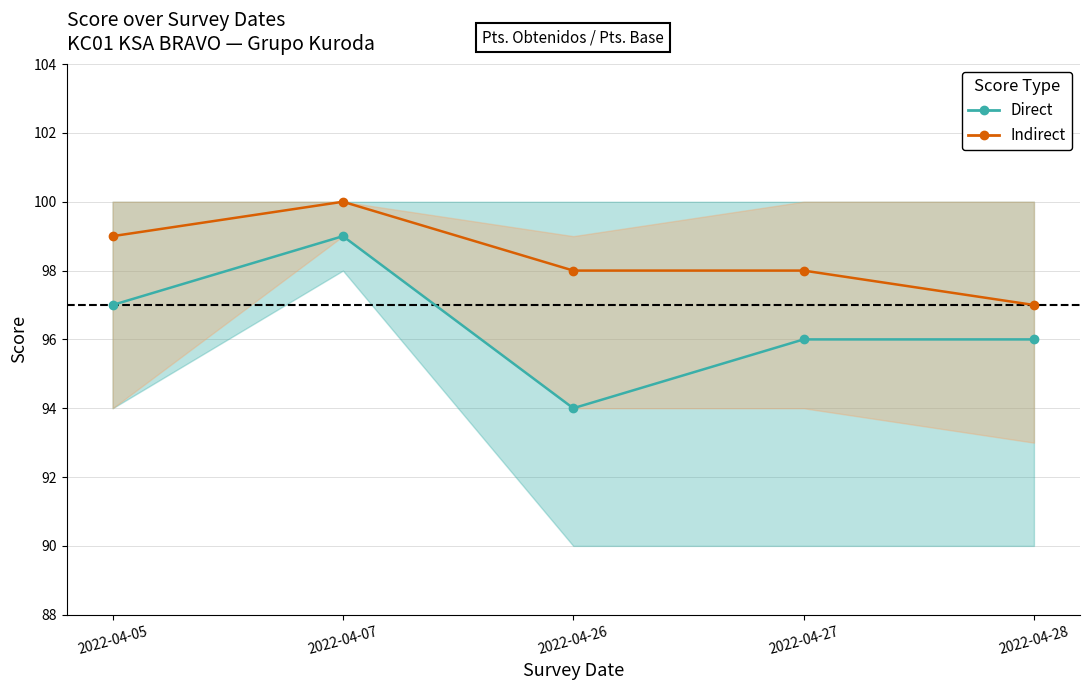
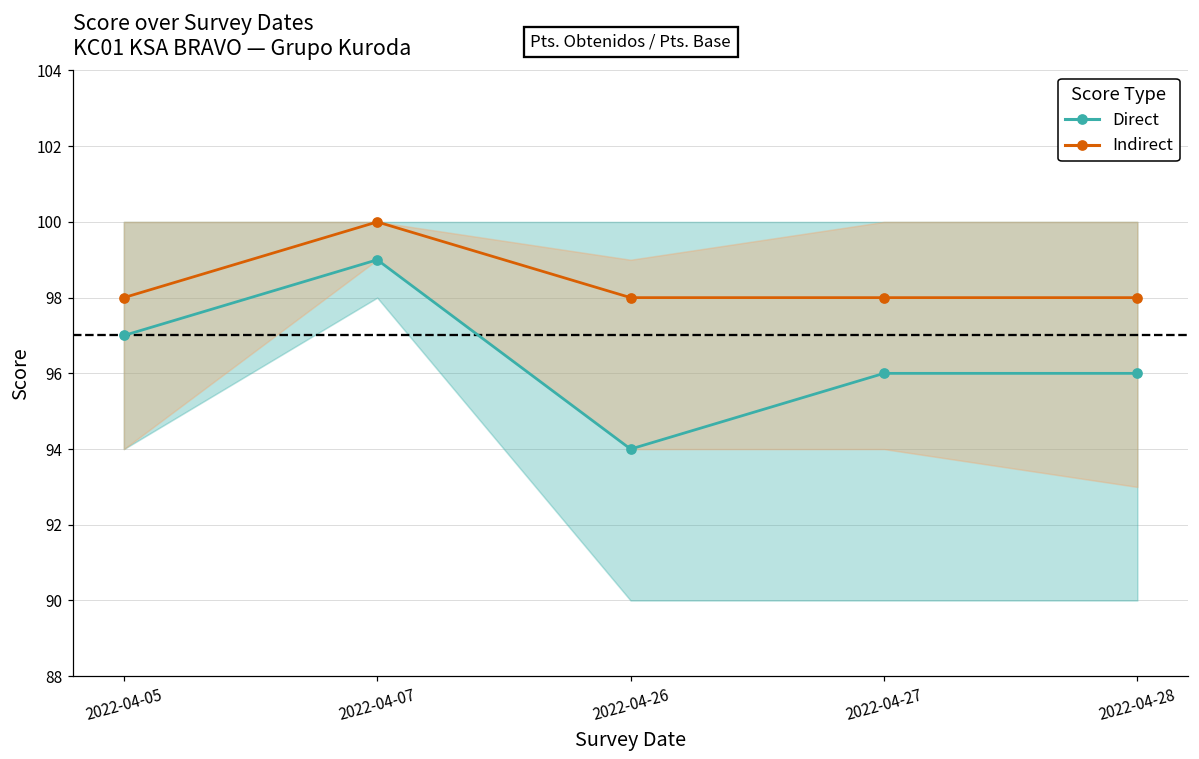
Indirect, 2022-04-05: 99 -> 98
Indirect, 2022-04-28: 97 -> 98
